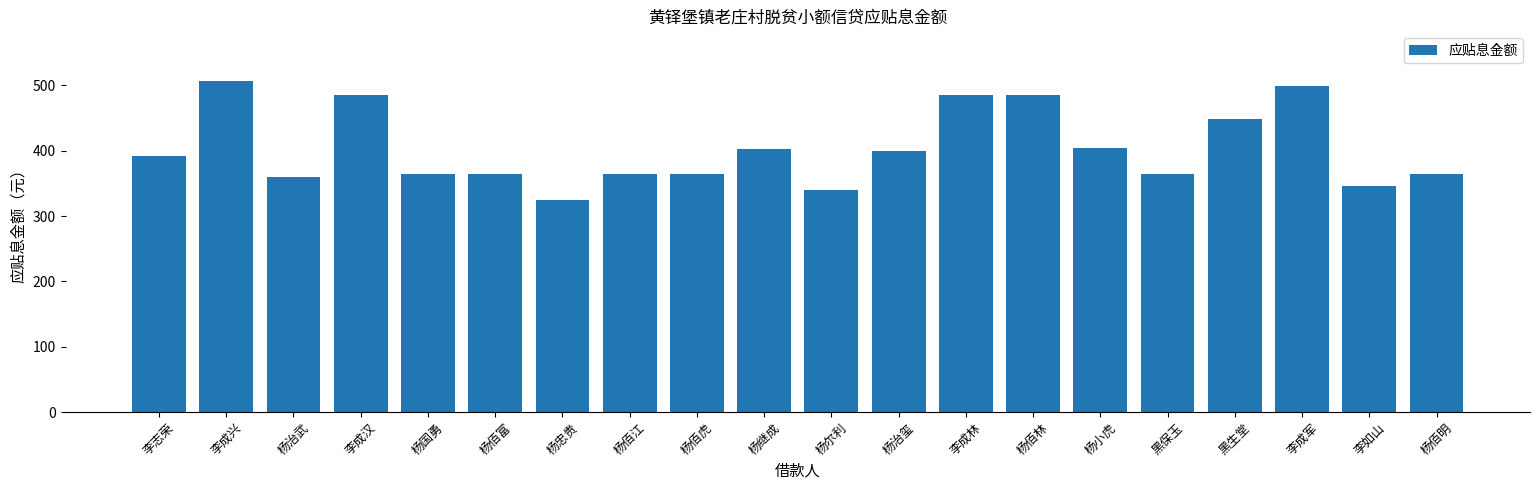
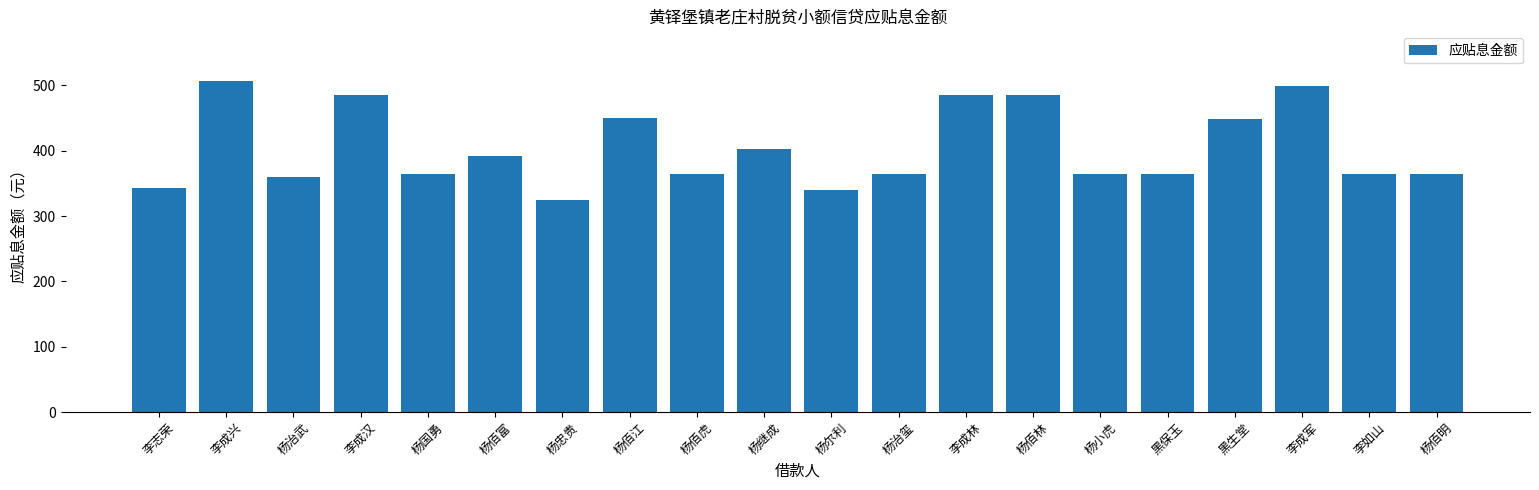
李志荣: 390 -> 340
杨佰富: 360 -> 390
杨佰江: 360 -> 450
杨治玺: 400 -> 360
杨小虎: 400 -> 360
李如山: 350 -> 360
